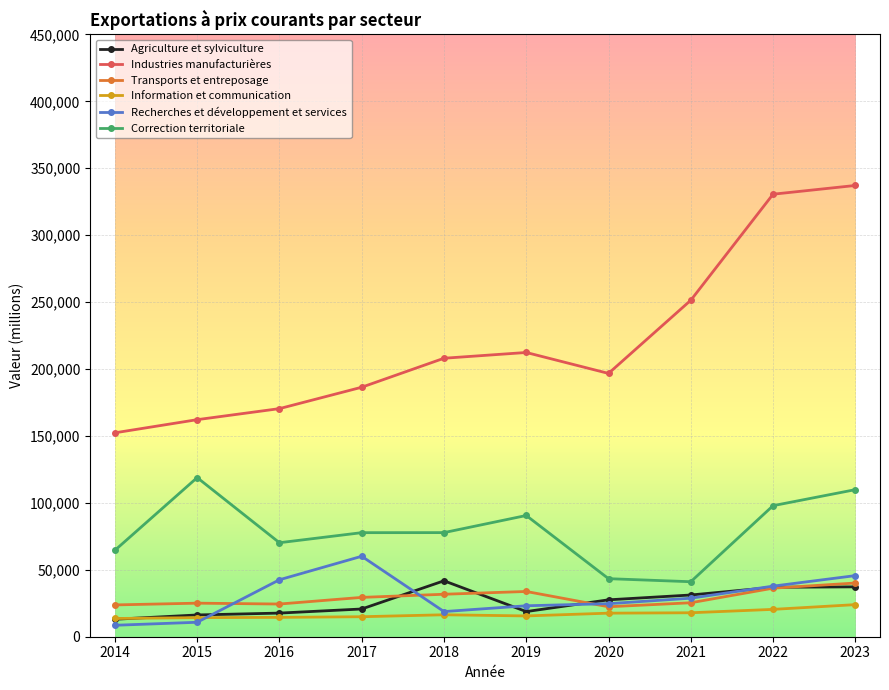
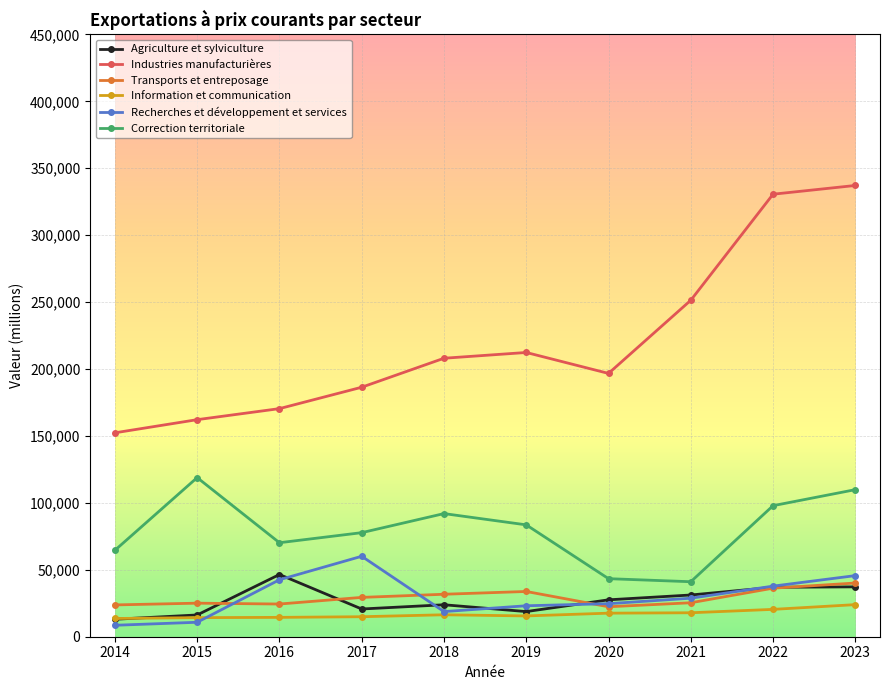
Agriculture et sylviculture, 2016: 18,000 -> 46,000
Agriculture et sylviculture, 2018: 42,000 -> 24,000
Correction territoriale, 2018: 78,000 -> 92,000
Correction territoriale, 2019: 91,000 -> 84,000
